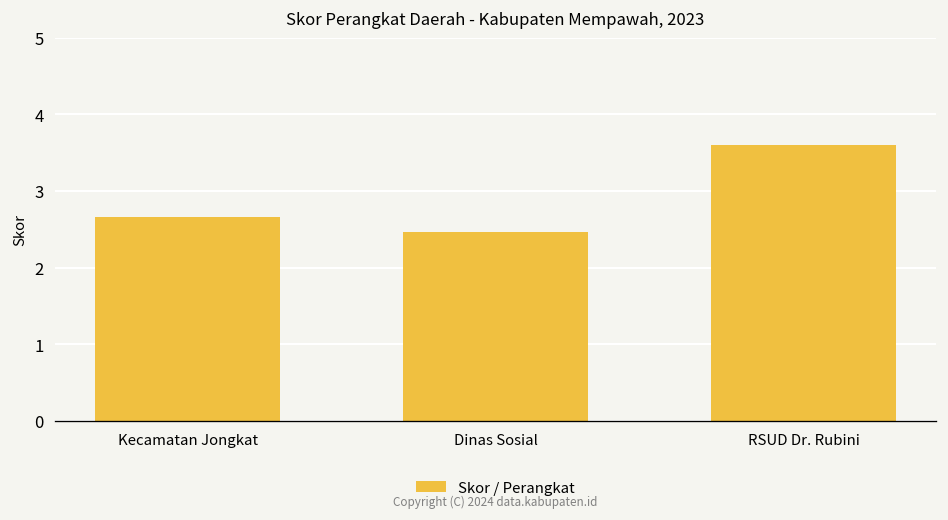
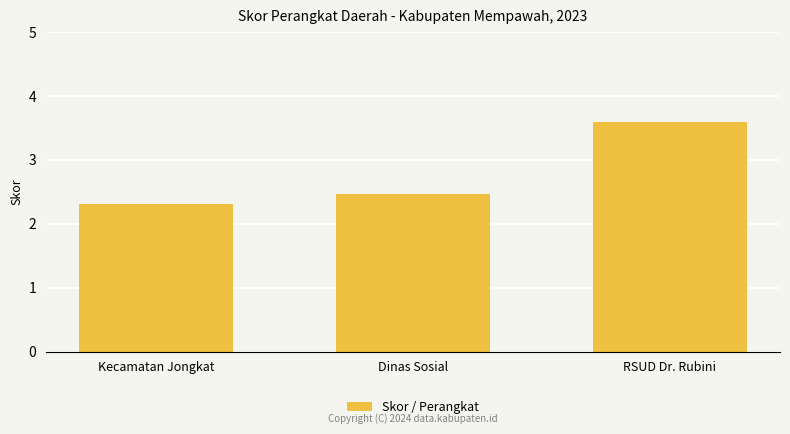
Kecamatan Jongkat: 2.7 -> 2.3
